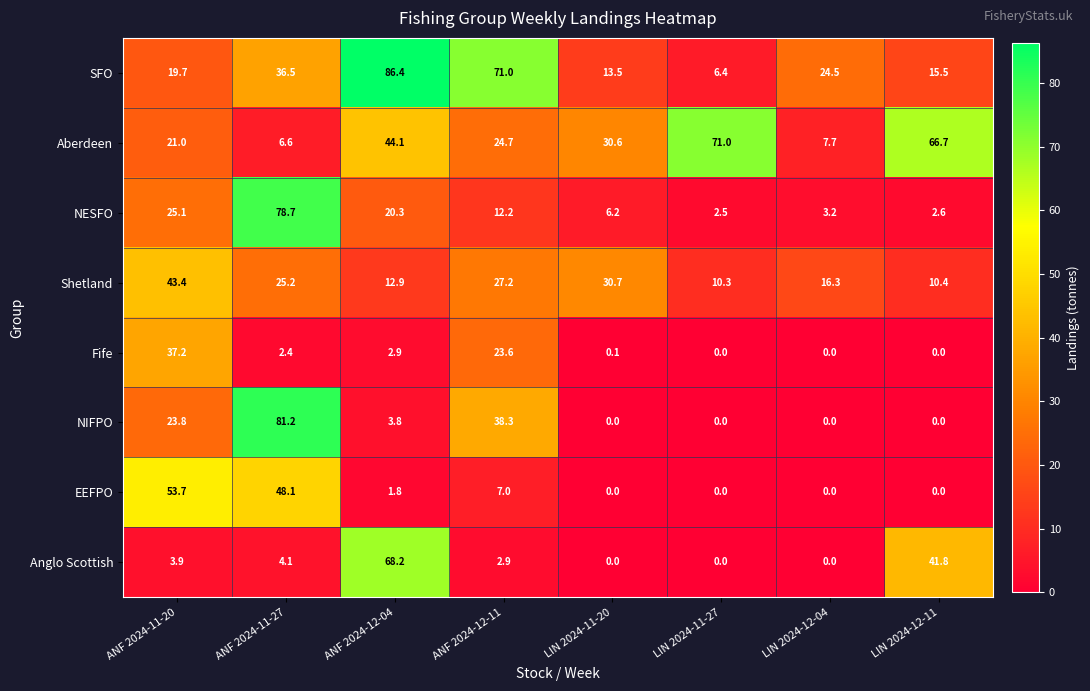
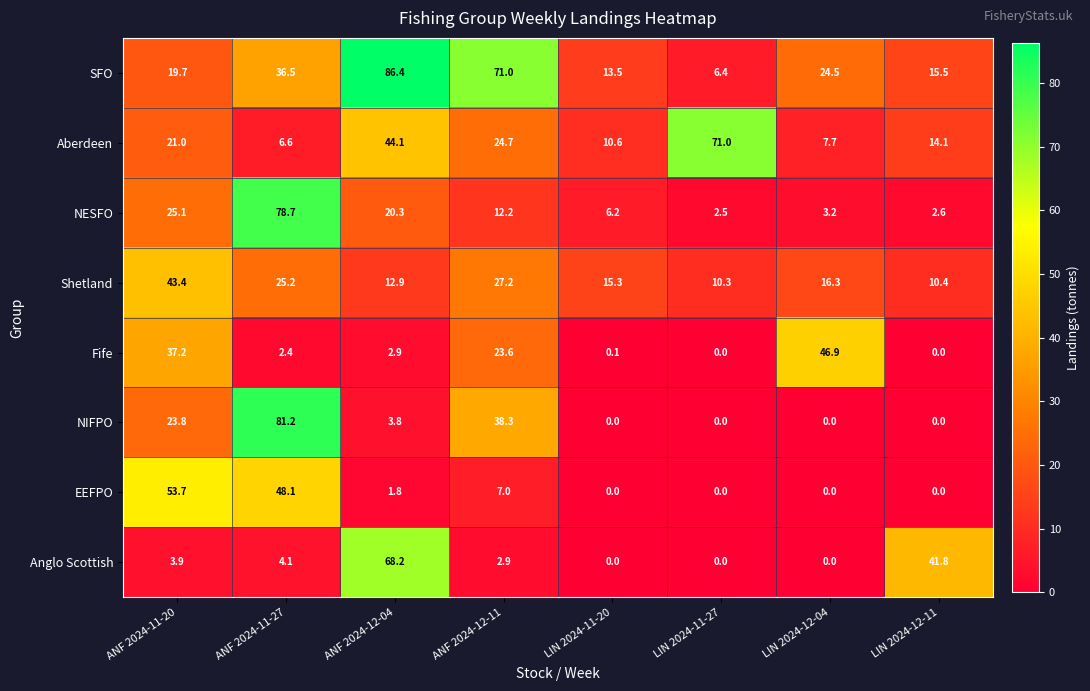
Aberdeen, LIN 2024-11-20: 30.6 -> 10.6
Aberdeen, LIN 2024-12-11: 66.7 -> 14.1
Shetland, LIN 2024-11-20: 30.7 -> 15.3
Fife, LIN 2024-12-04: 0.0 -> 46.9
